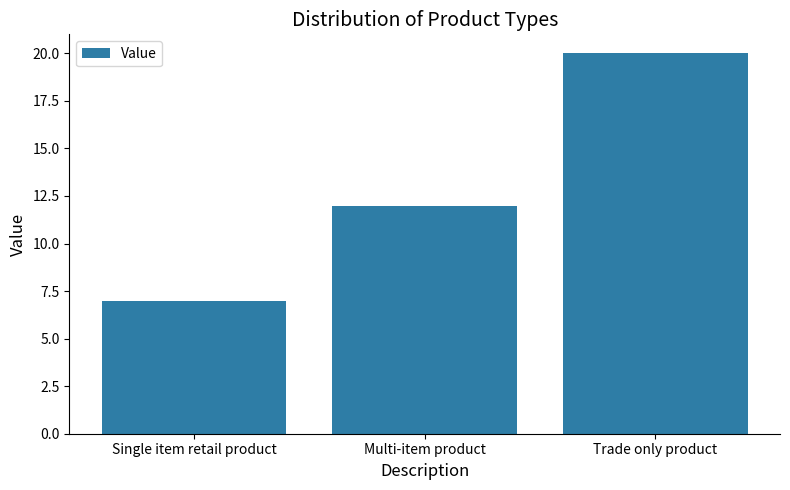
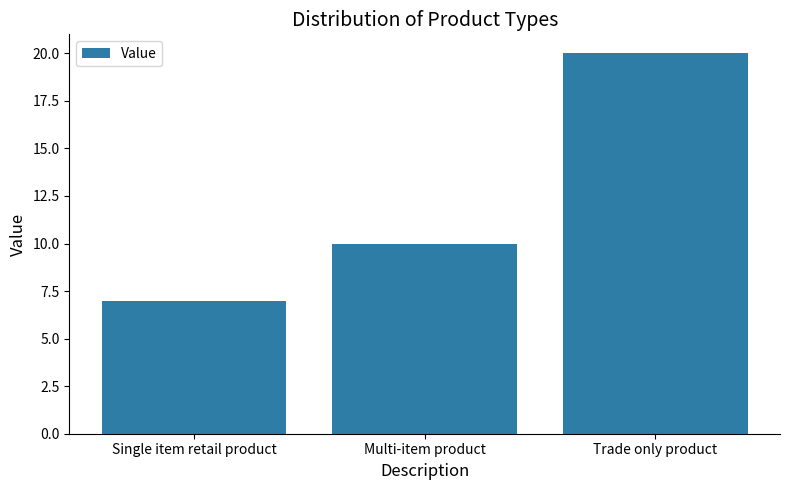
Multi-item product: 12 -> 10
